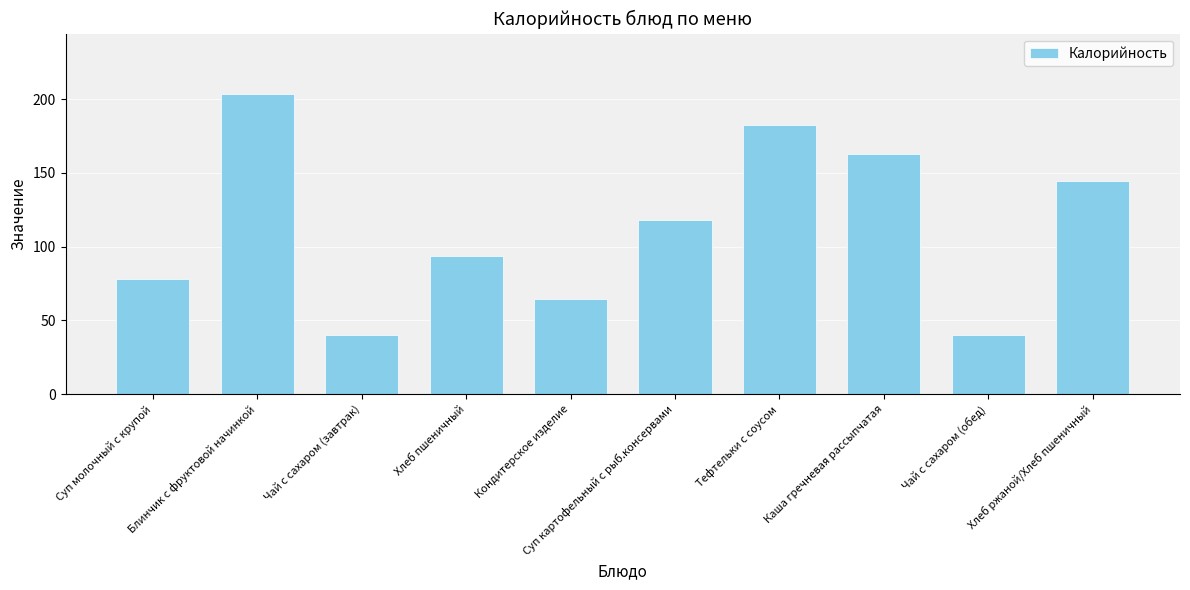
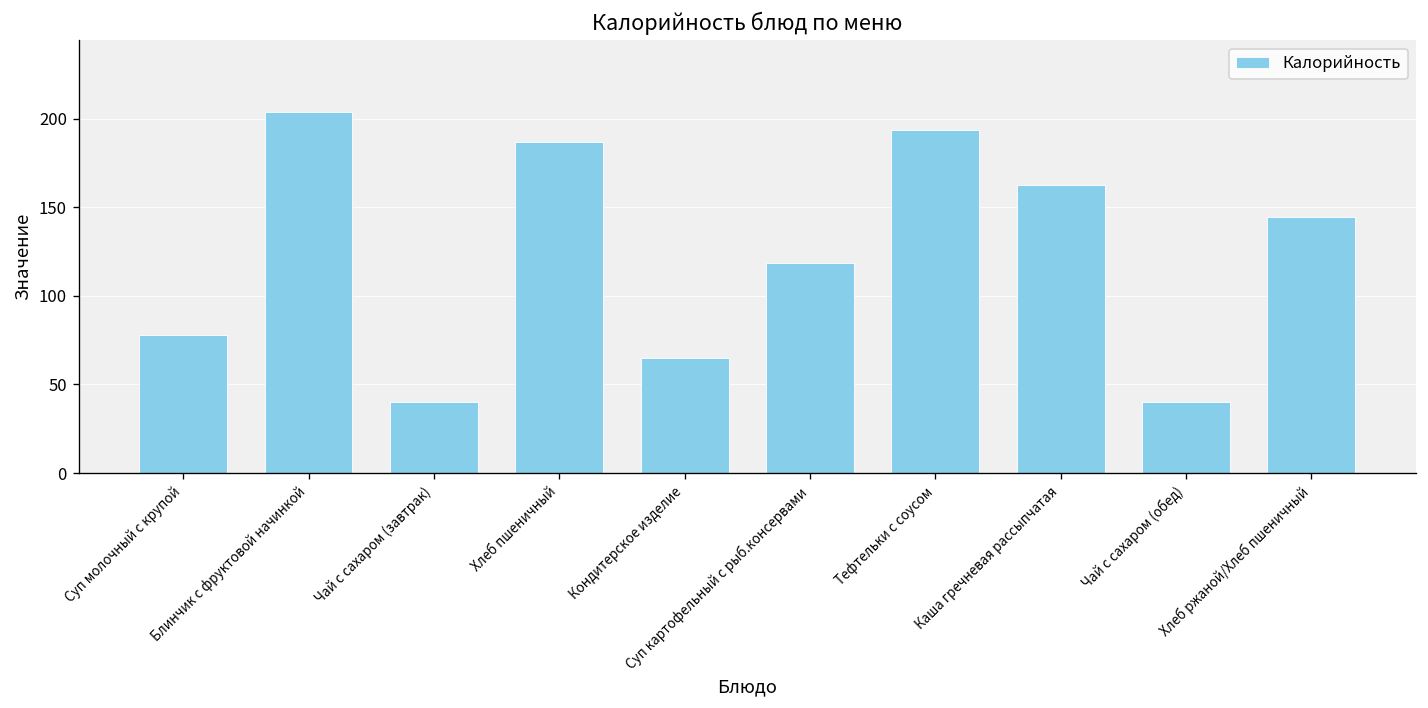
Хлеб пшеничный: 94 -> 187
Тефтельки с соусом: 183 -> 194
